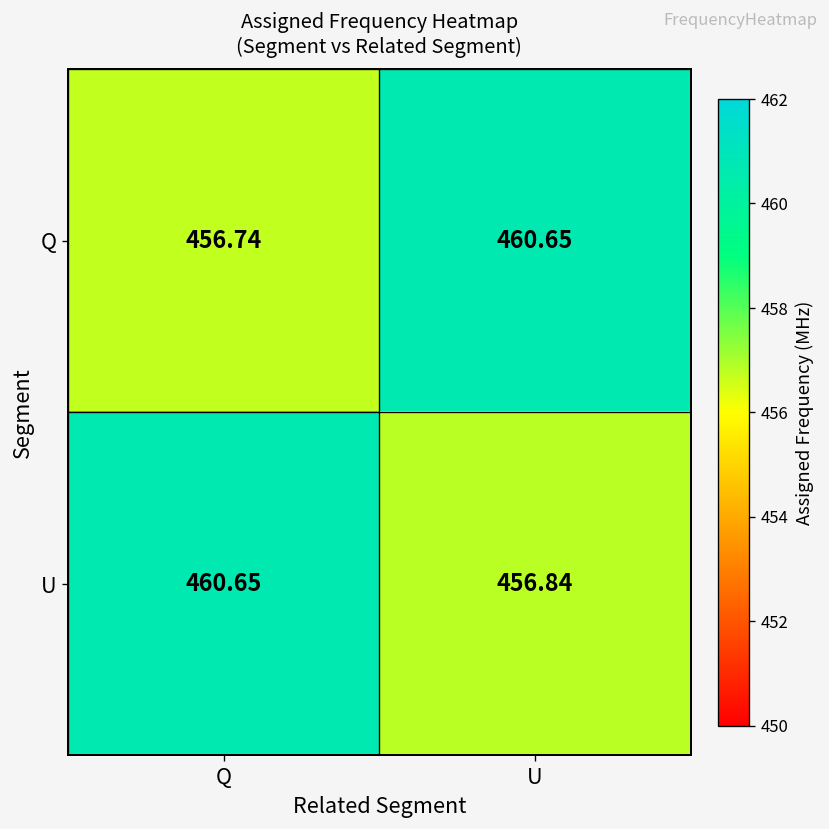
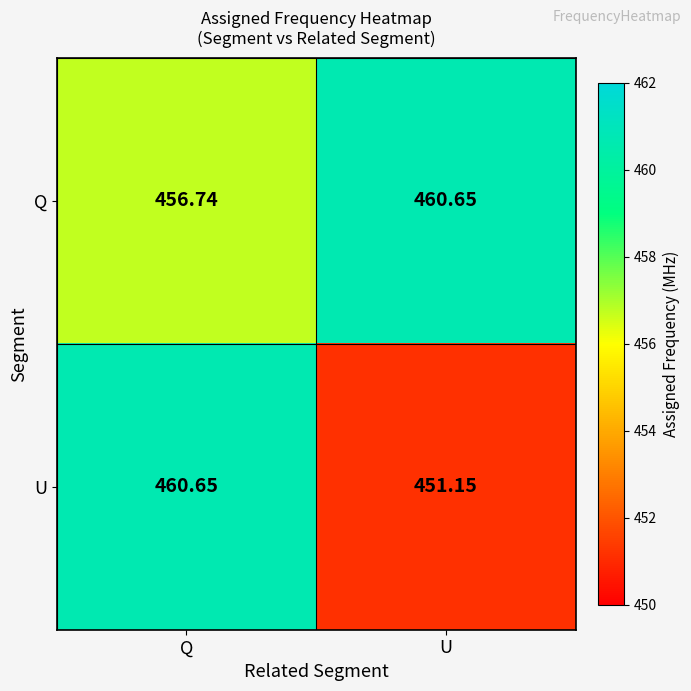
U, U: 456.84 -> 451.15
